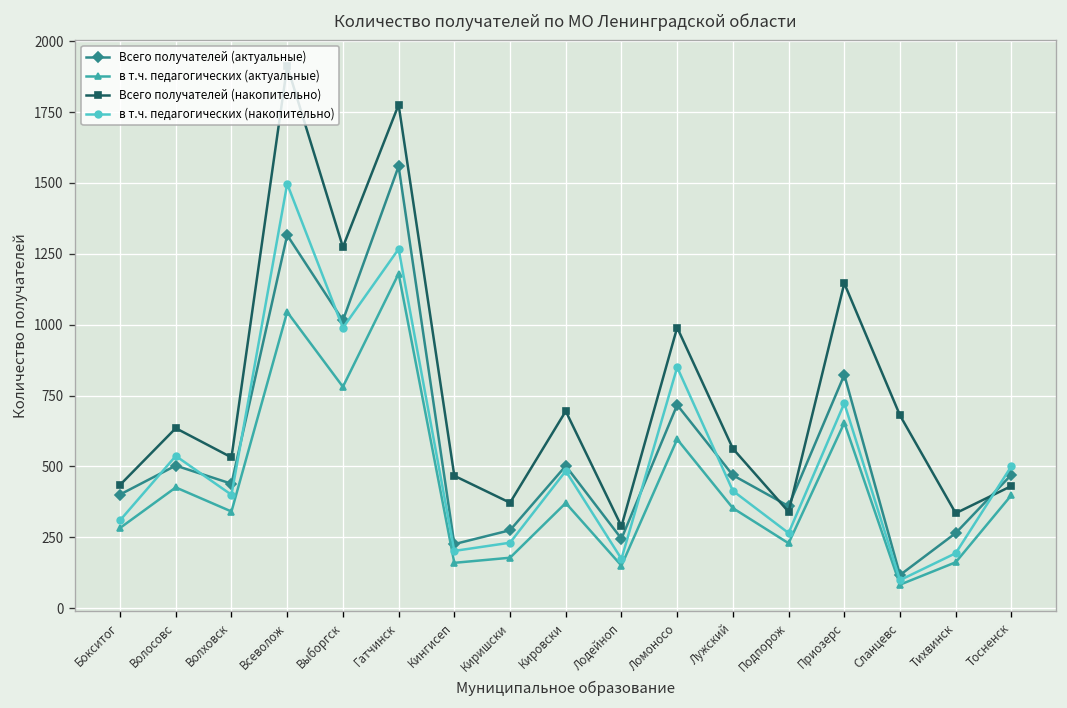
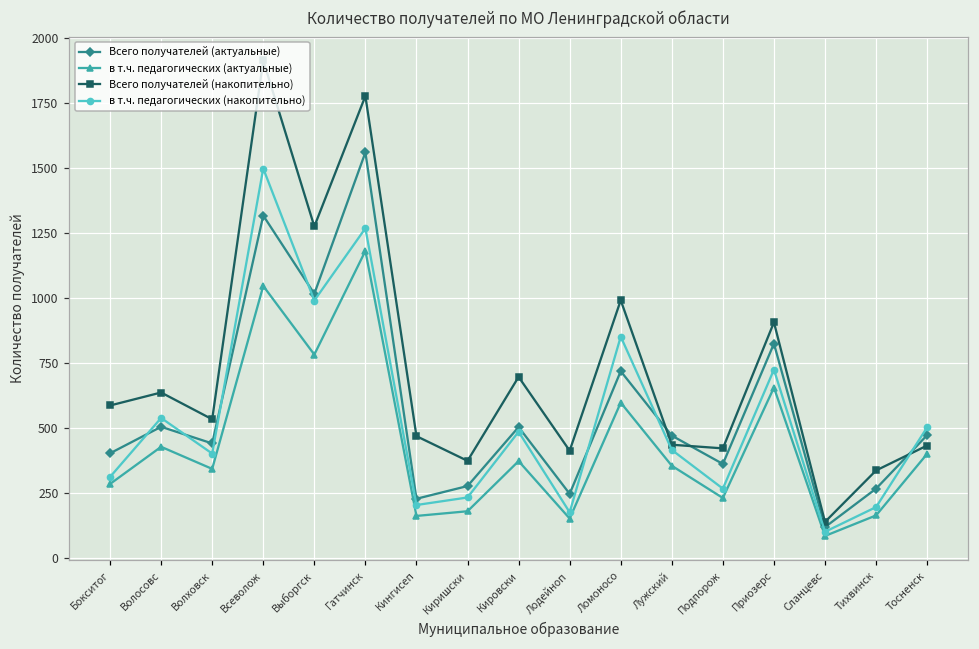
Всего получателей (накопительно), Бокситог: 440 -> 590
Всего получателей (накопительно), Лодейноп: 290 -> 410
Всего получателей (накопительно), Лужский: 560 -> 430
Всего получателей (накопительно), Подпорож: 340 -> 420
Всего получателей (накопительно), Приозерс: 1150 -> 910
Всего получателей (накопительно), Сланцевс: 680 -> 140
